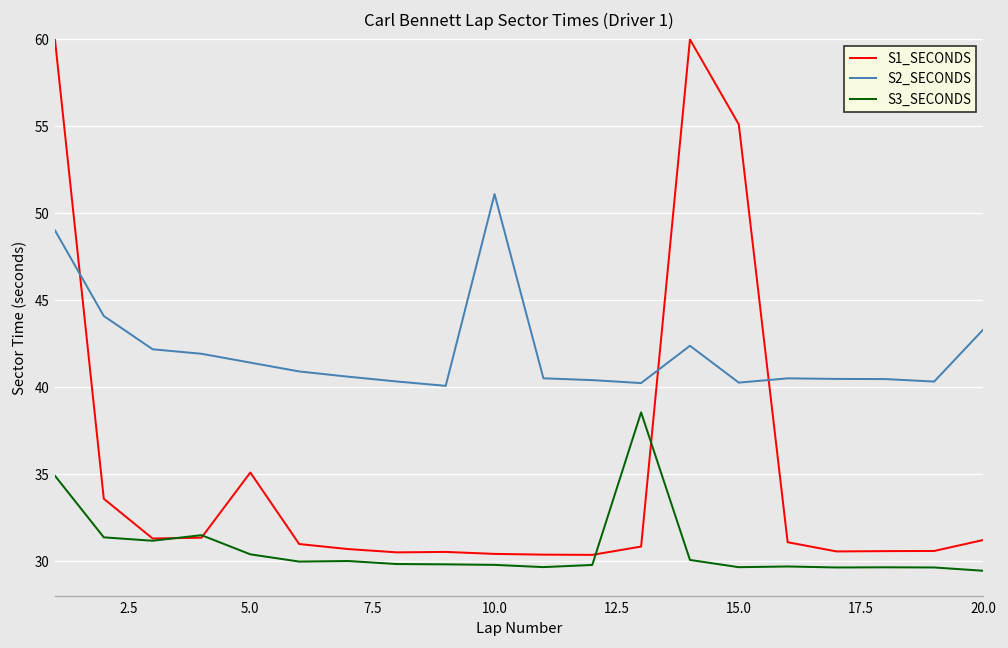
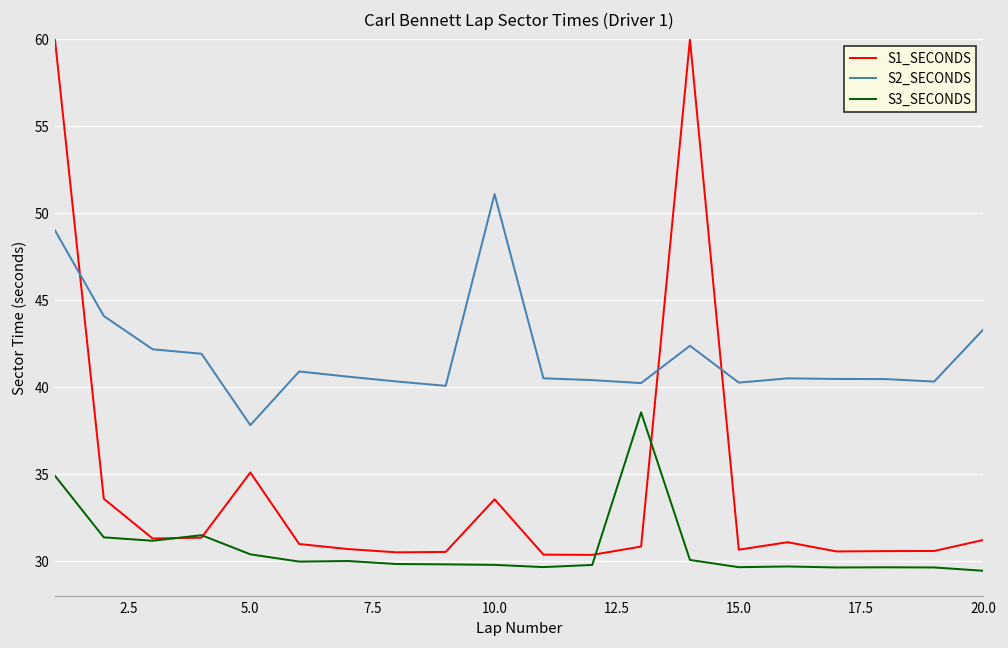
S2_SECONDS, 5.0: 41.4 -> 37.8
S1_SECONDS, 10.0: 30.4 -> 33.6
S1_SECONDS, 15.0: 55.1 -> 30.7
